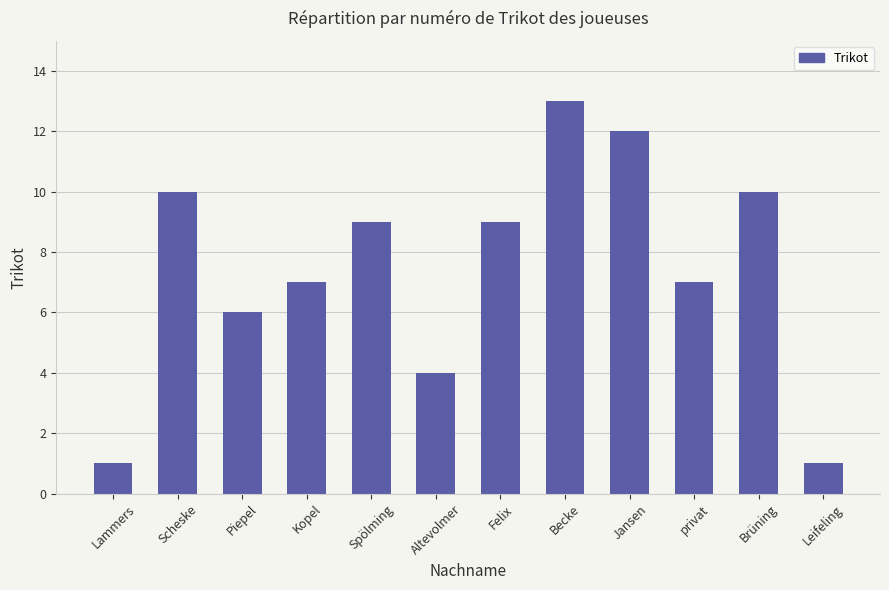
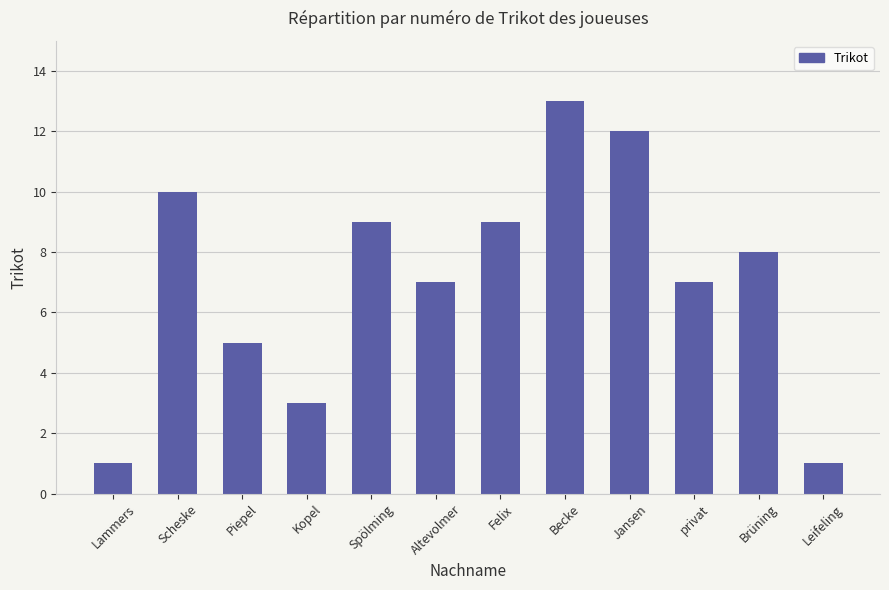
Piepel: 6 -> 5
Kopel: 7 -> 3
Altevolmer: 4 -> 7
Brüning: 10 -> 8
